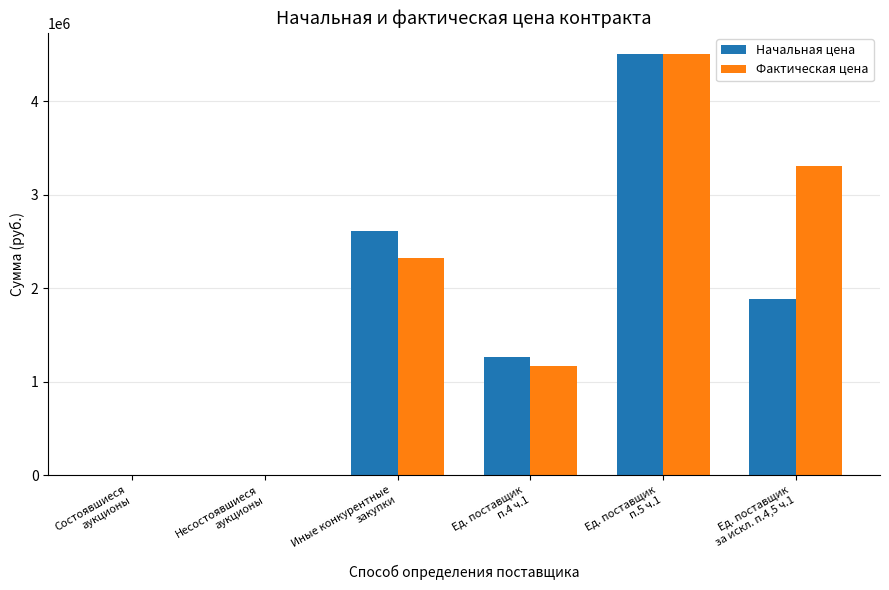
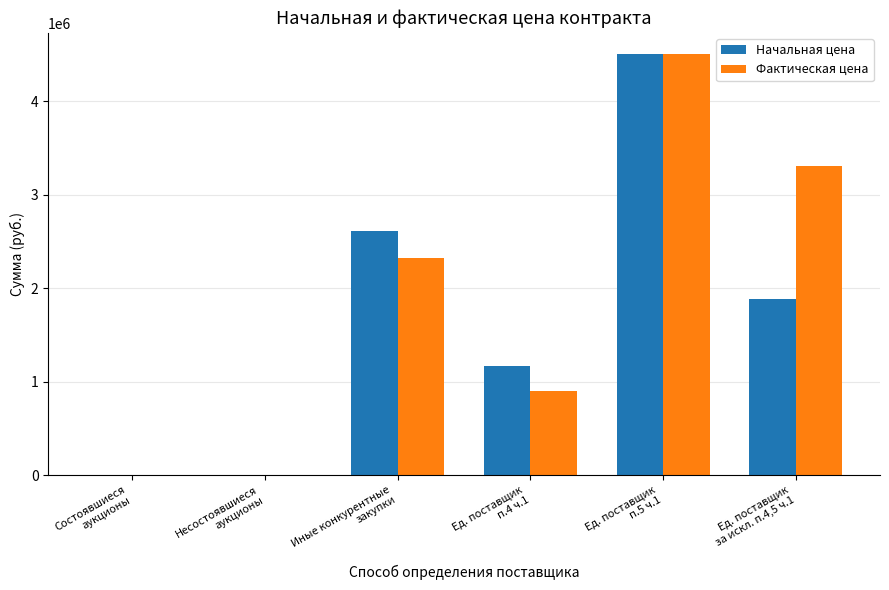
Начальная цена, Ед. поставщик п.4 ч.1: 1300000 -> 1200000
Фактическая цена, Ед. поставщик п.4 ч.1: 1200000 -> 900000
